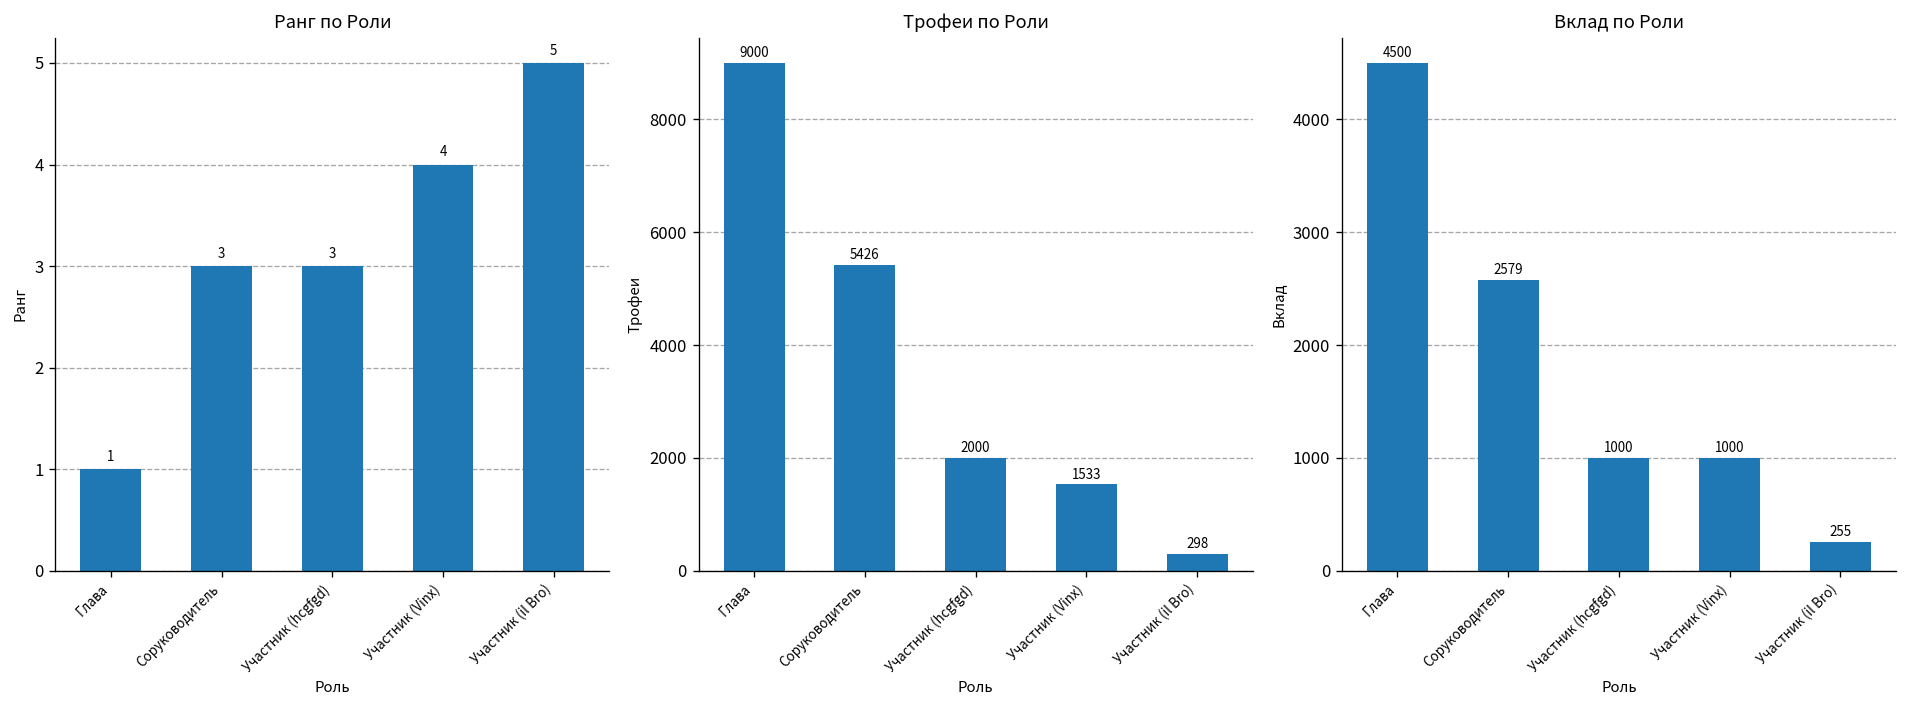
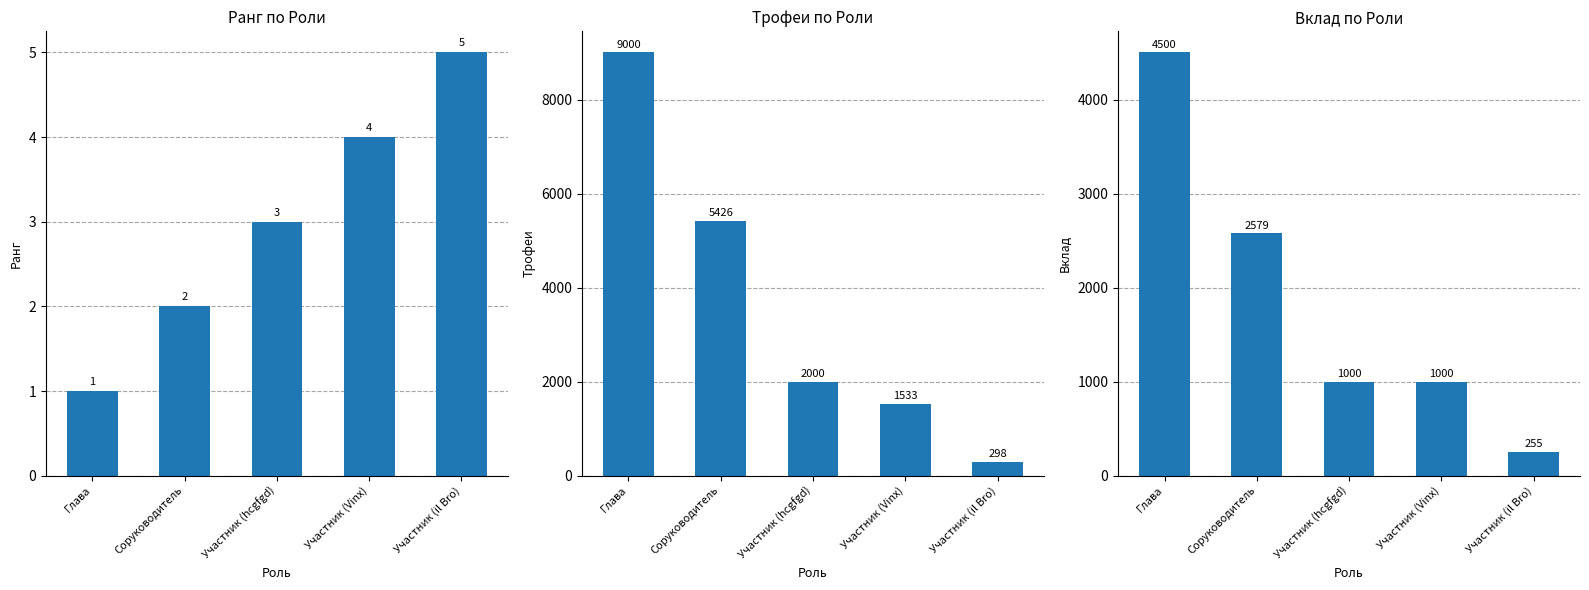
Ранг по Роли, Соруководитель: 3 -> 2
